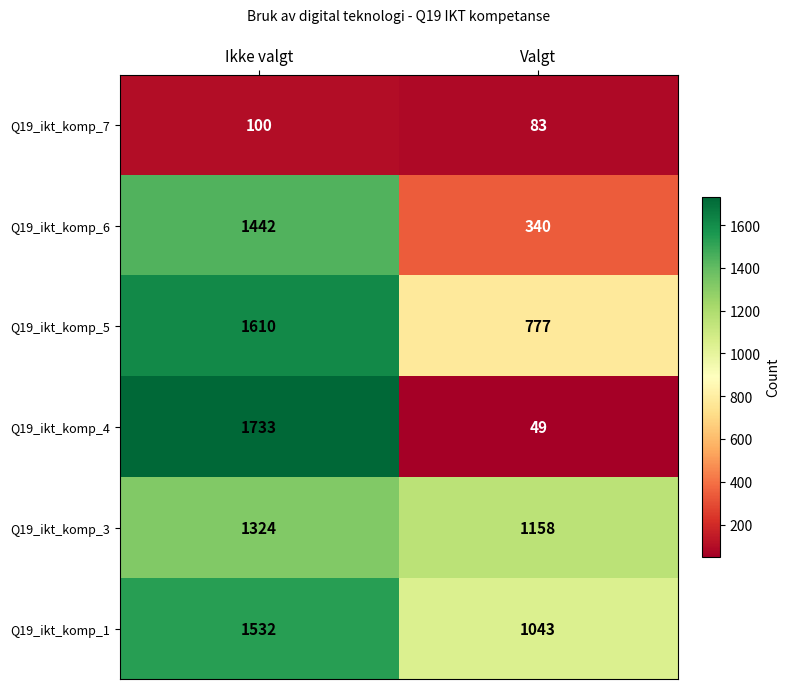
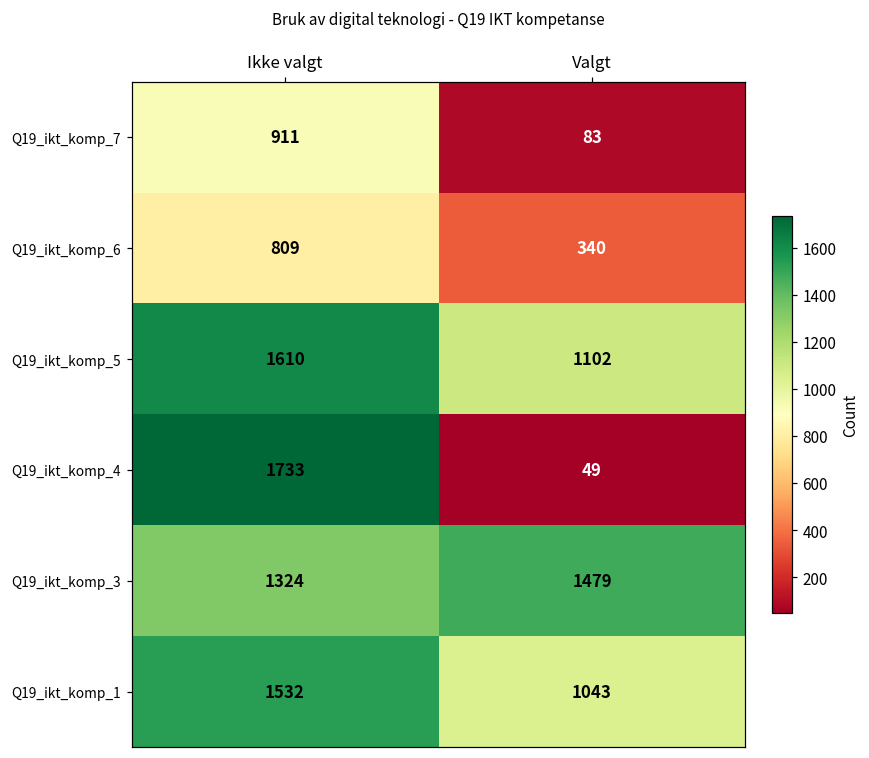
Q19_ikt_komp_7, Ikke valgt: 100 -> 911
Q19_ikt_komp_6, Ikke valgt: 1442 -> 809
Q19_ikt_komp_5, Valgt: 777 -> 1102
Q19_ikt_komp_3, Valgt: 1158 -> 1479
